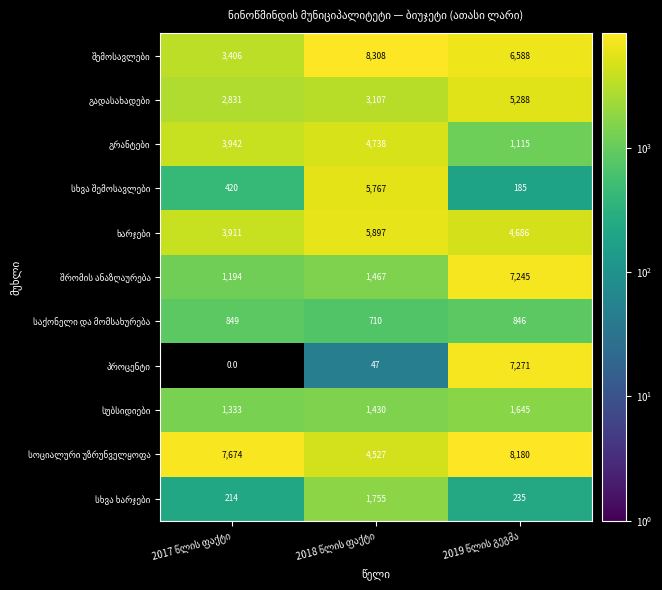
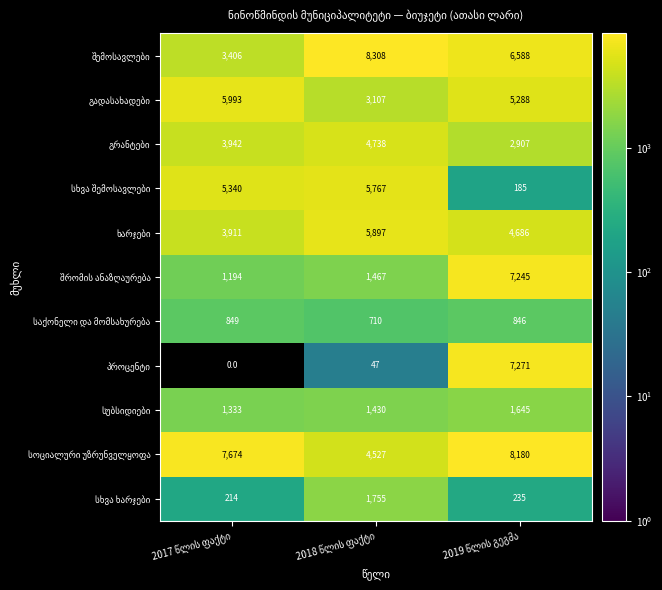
გადასახადები, 2017 წლის ფაქტი: 2,831 -> 5,993
გრანტები, 2019 წლის გეგმა: 1,115 -> 2,907
სხვა შემოსავლები, 2017 წლის ფაქტი: 420 -> 5,340
